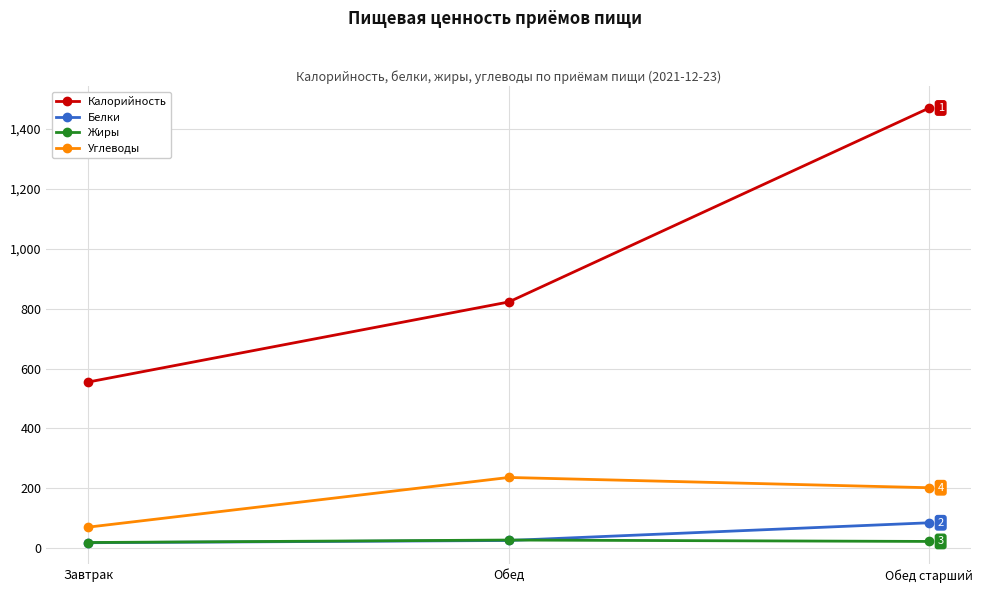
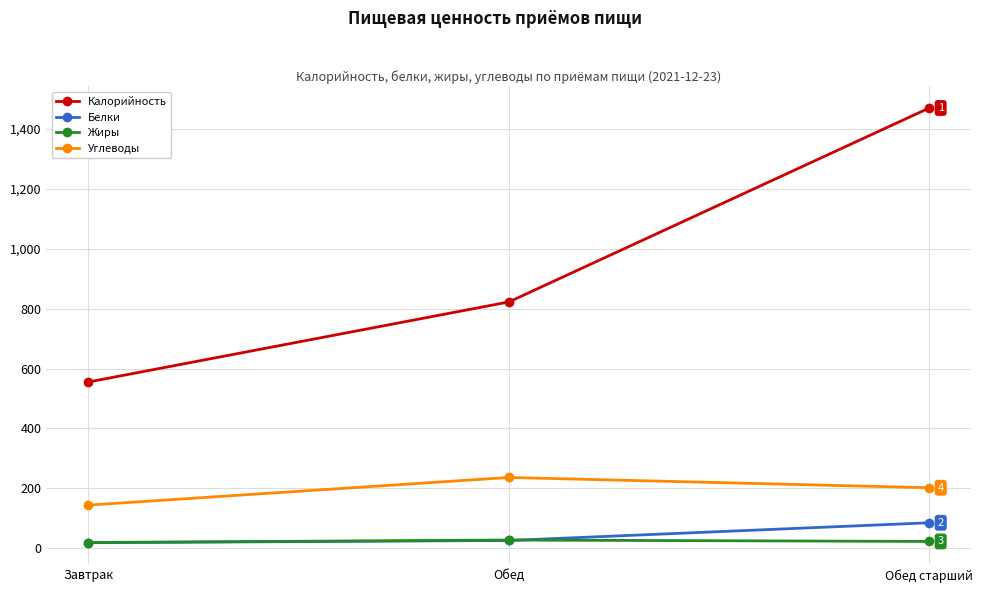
Углеводы, Завтрак: 70 -> 140
